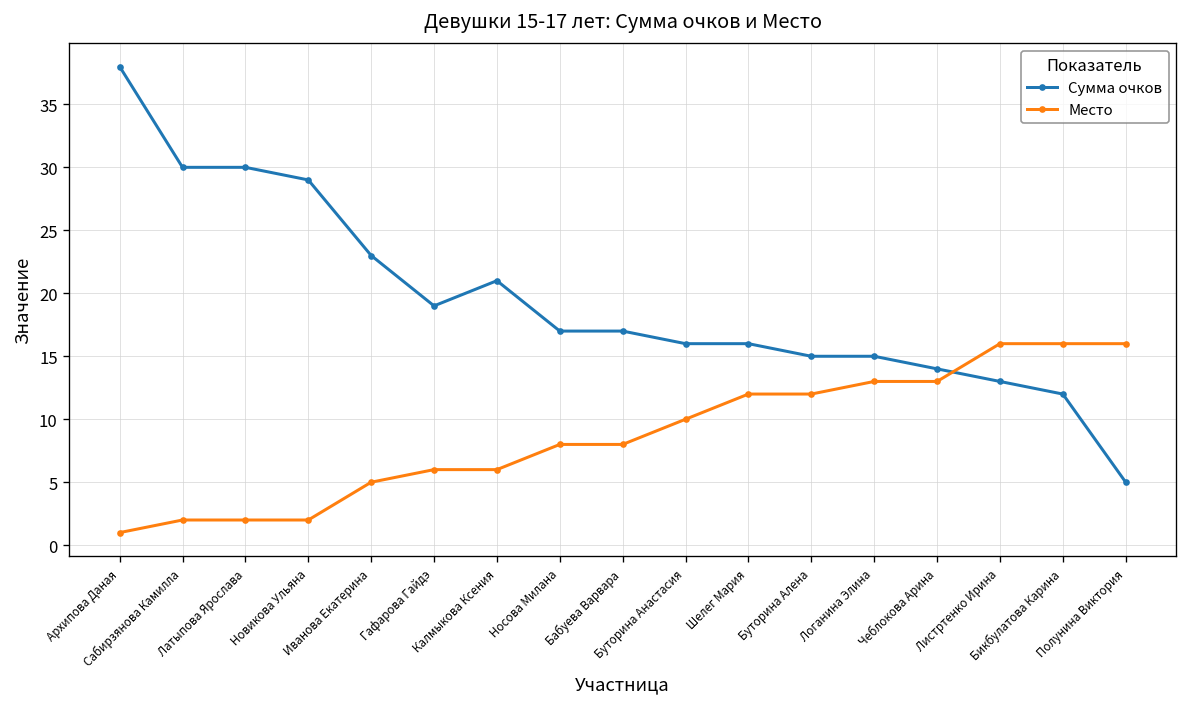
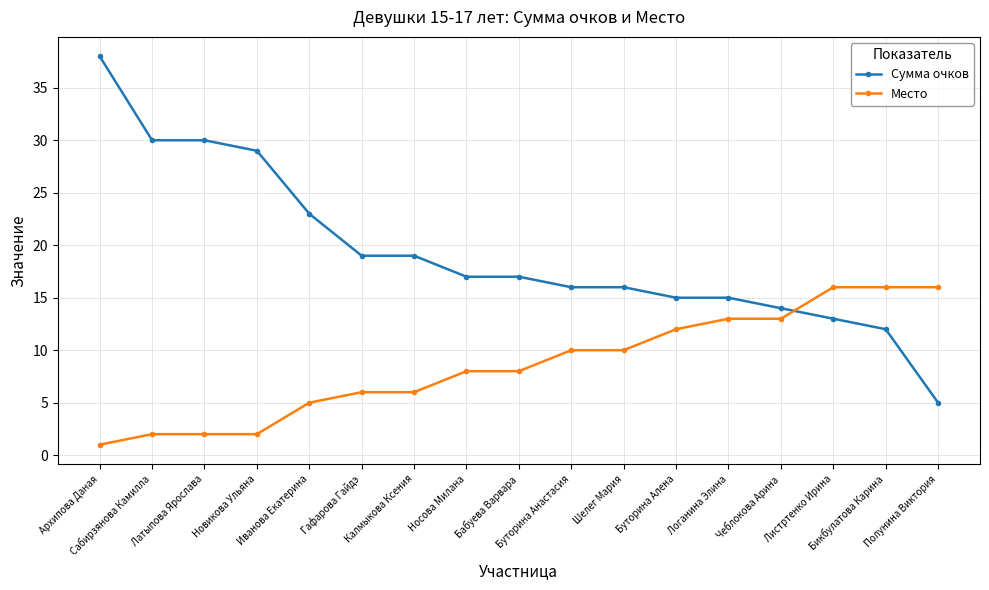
Сумма очков, Калмыкова Ксения: 21 -> 19
Место, Шелег Мария: 12 -> 10
